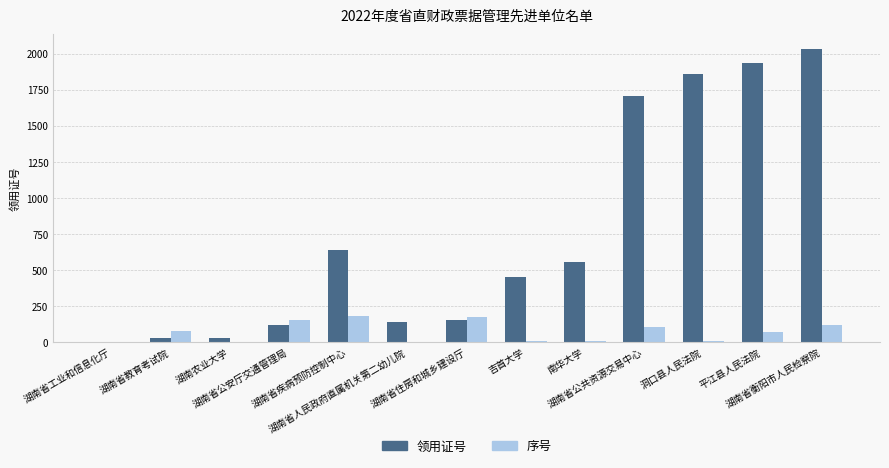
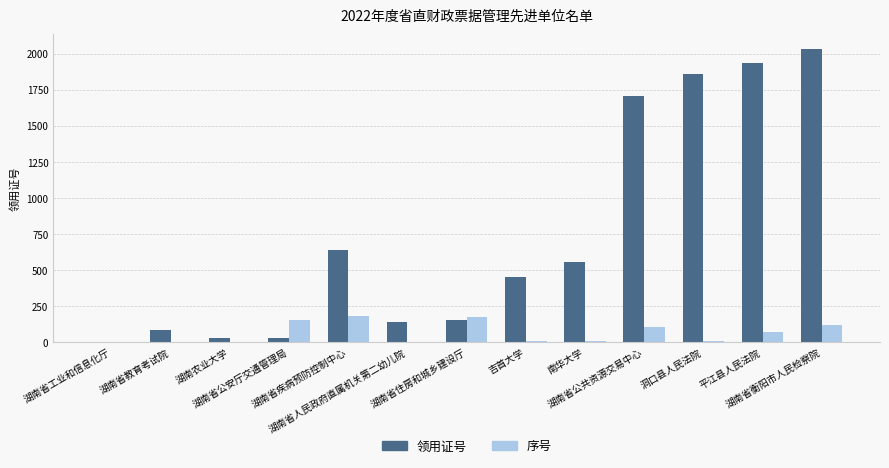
领用证号, 湖南省教育考试院: 30 -> 90
序号, 湖南省教育考试院: 80 -> 0
领用证号, 湖南省公安厅交通管理局: 120 -> 30
